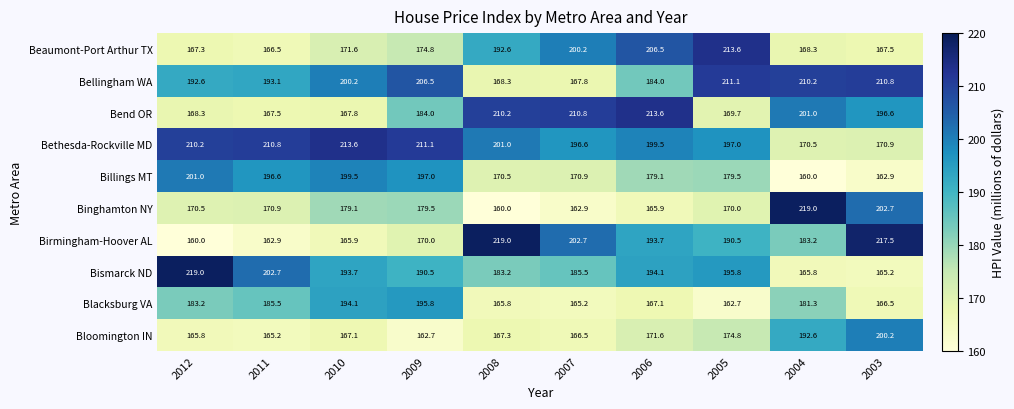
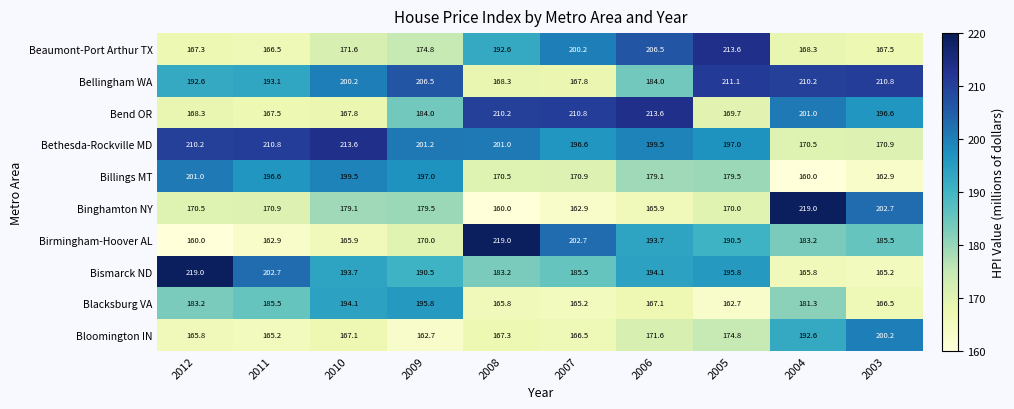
Bethesda-Rockville MD, 2009: 211.1 -> 201.2
Birmingham-Hoover AL, 2003: 217.5 -> 185.5
